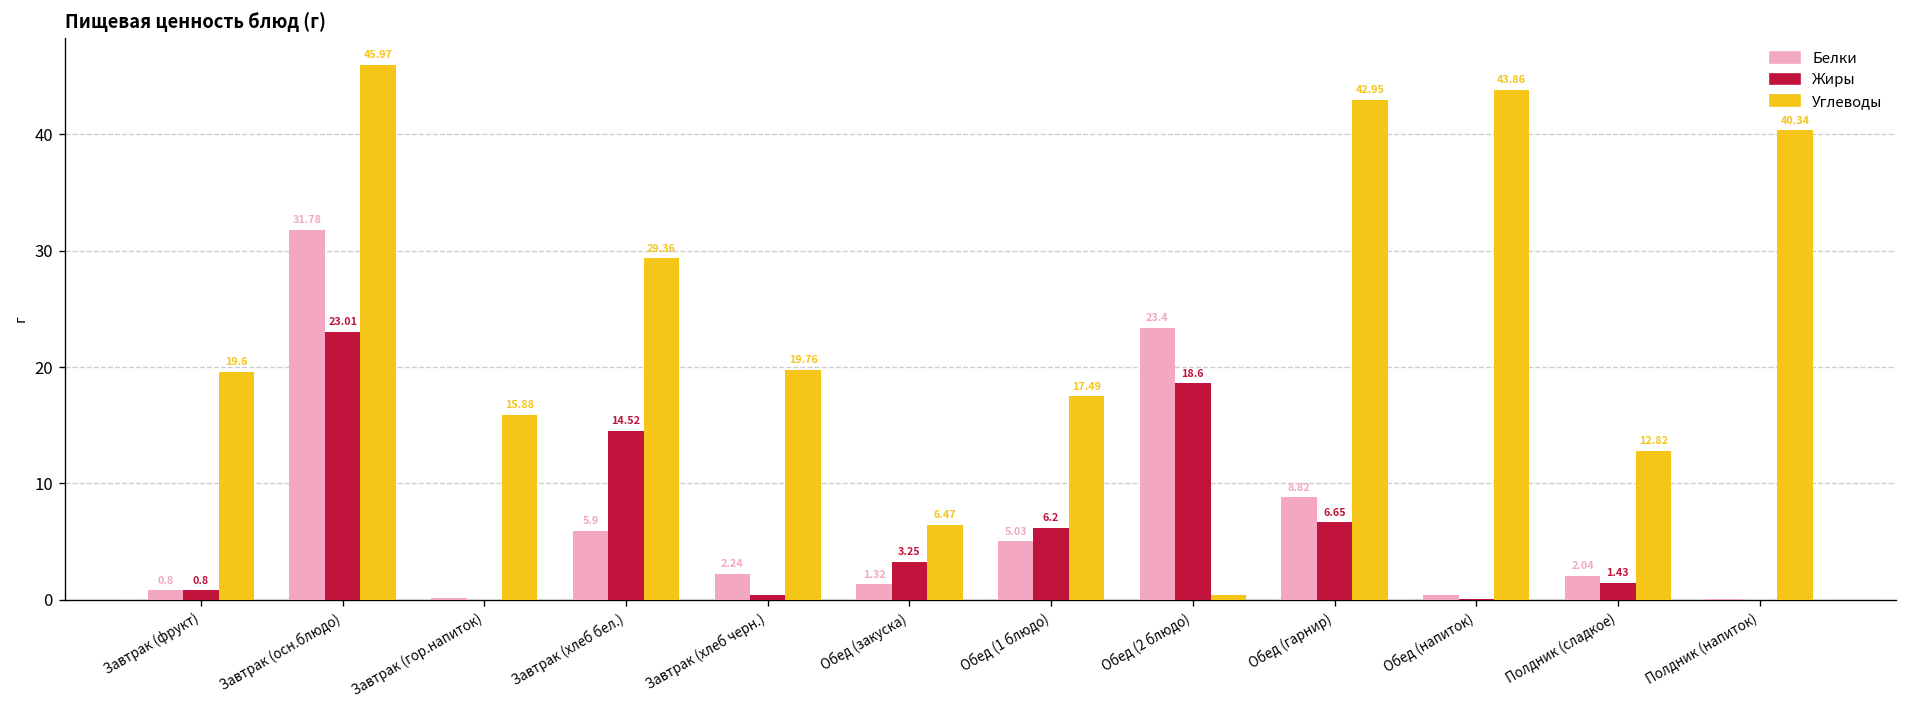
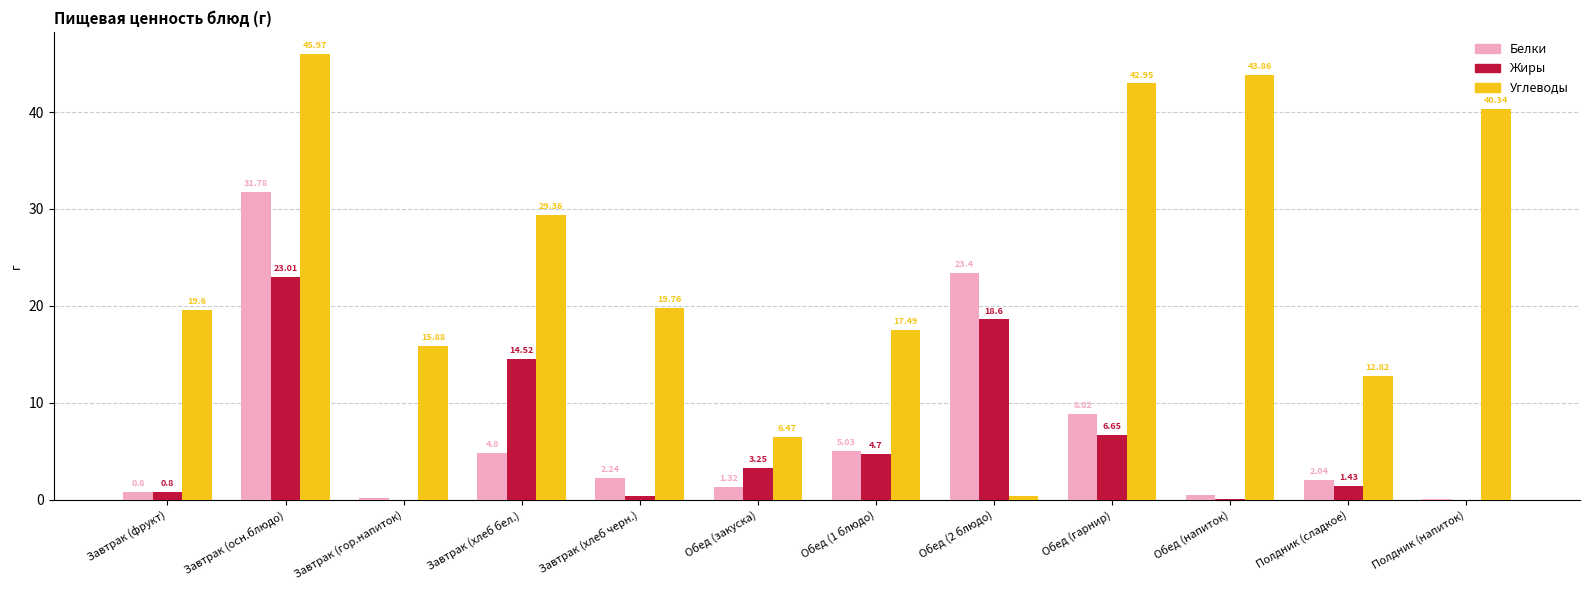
Белки, Завтрак (хлеб бел.): 5.9 -> 4.8
Жиры, Обед (1 блюдо): 6.2 -> 4.7
